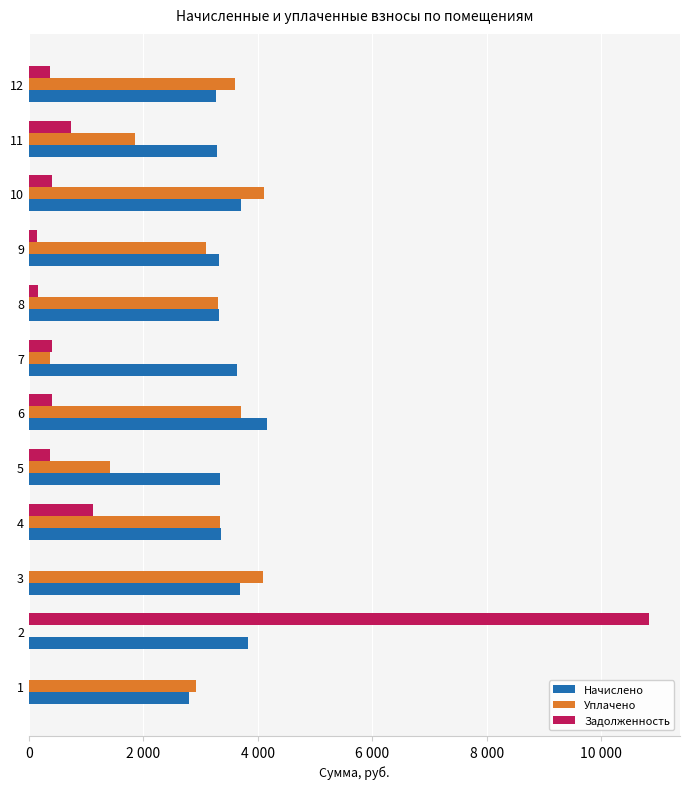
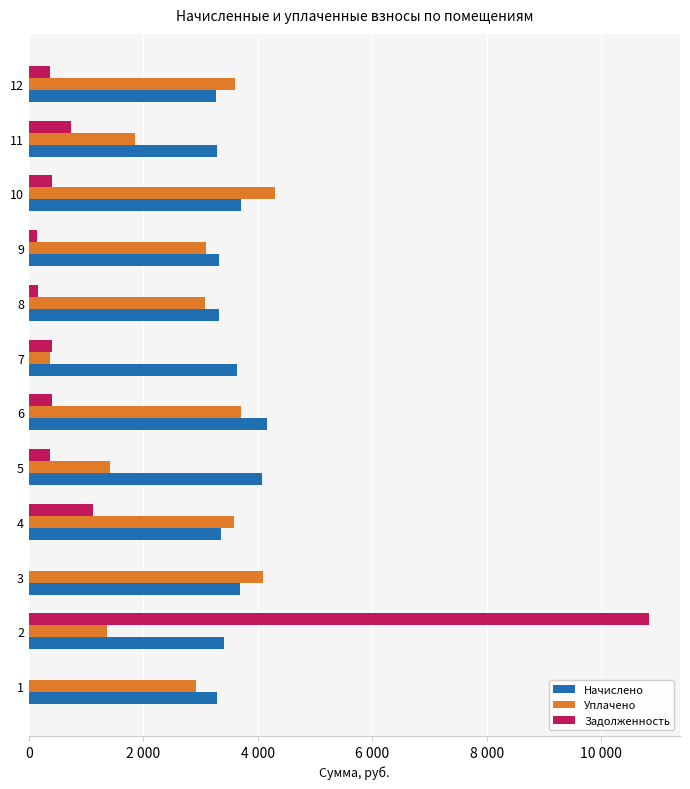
Уплачено, 10: 4100 -> 4300
Уплачено, 8: 3300 -> 3100
Начислено, 5: 3300 -> 4100
Уплачено, 4: 3300 -> 3600
Уплачено, 2: 0 -> 1400
Начислено, 2: 3800 -> 3400
Начислено, 1: 2800 -> 3300
